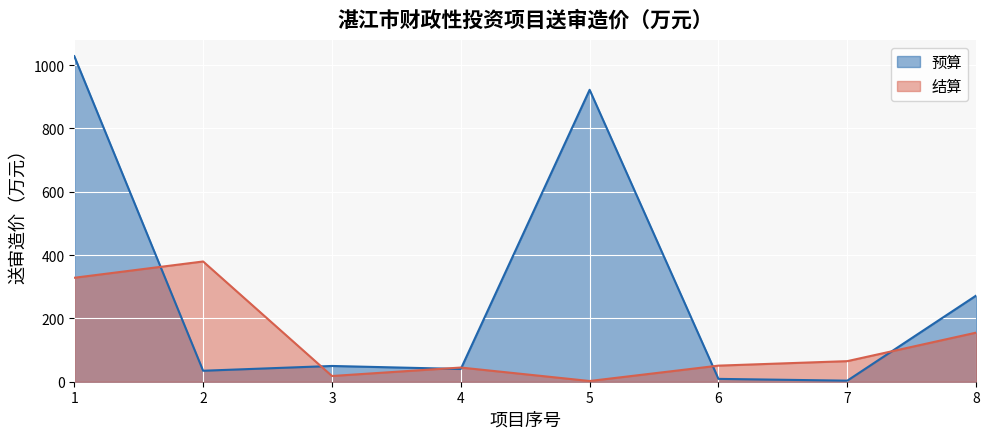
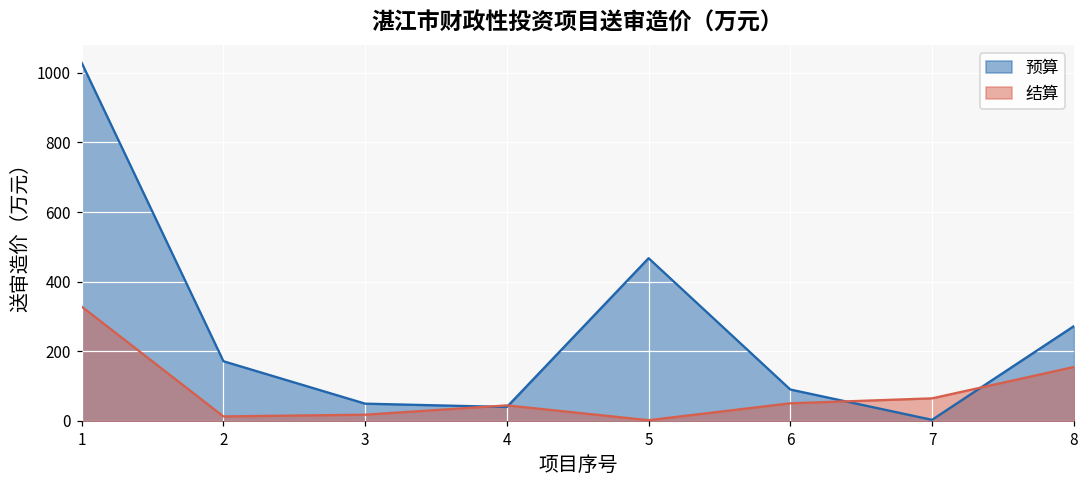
预算, 2: 30 -> 170
结算, 2: 380 -> 10
预算, 5: 920 -> 470
预算, 6: 10 -> 90
